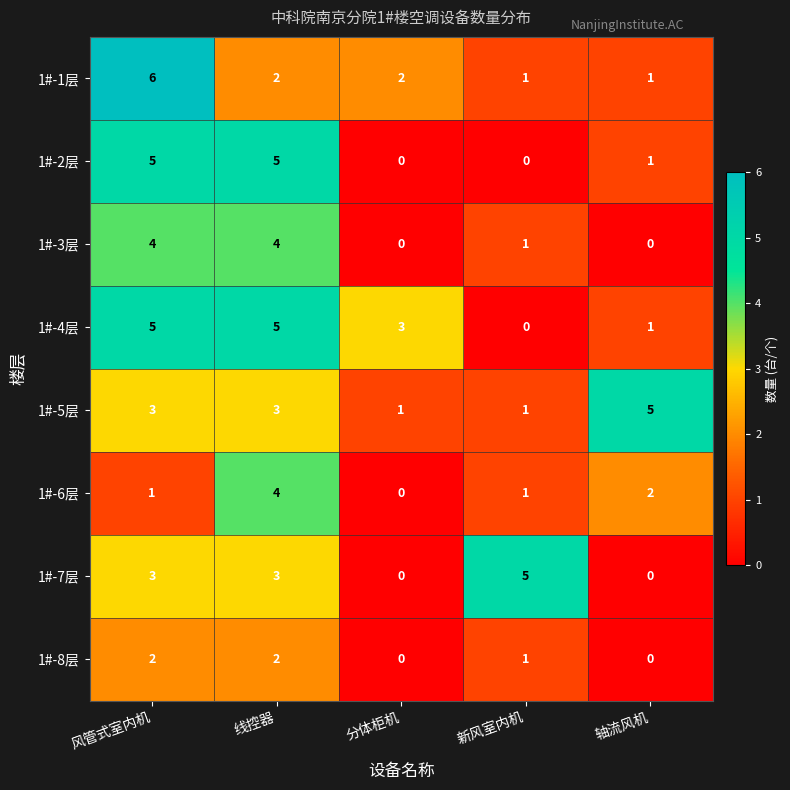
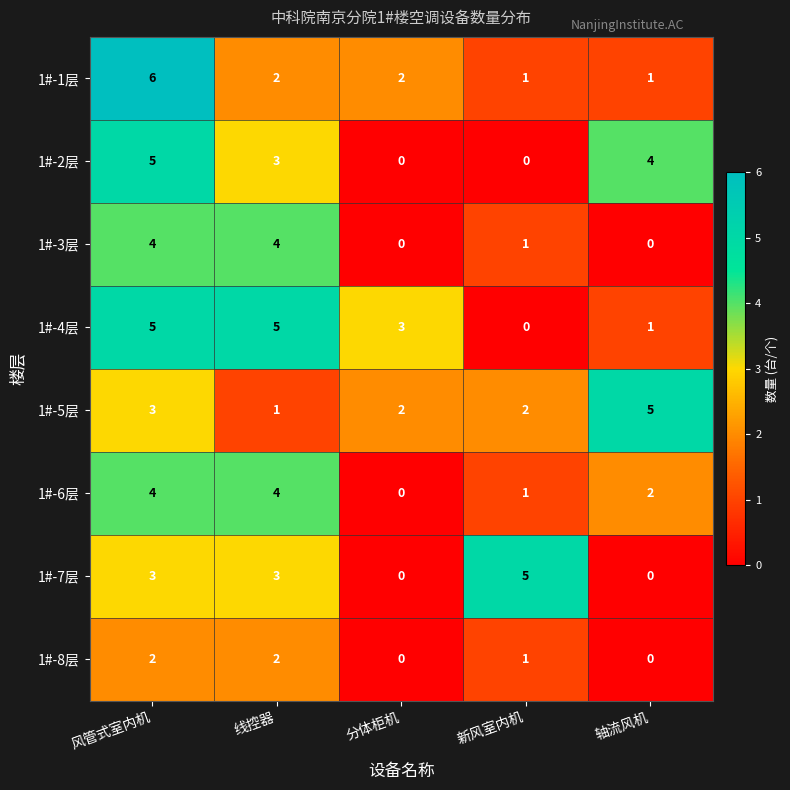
1#-2层, 线控器: 5 -> 3
1#-2层, 轴流风机: 1 -> 4
1#-5层, 线控器: 3 -> 1
1#-5层, 分体柜机: 1 -> 2
1#-5层, 新风室内机: 1 -> 2
1#-6层, 风管式室内机: 1 -> 4
